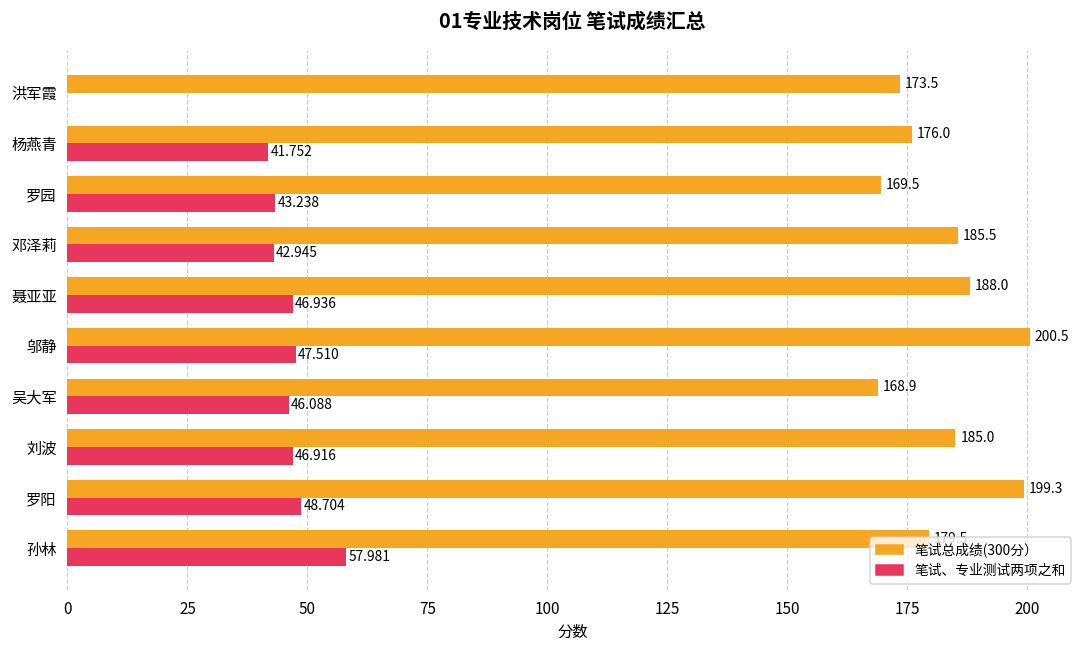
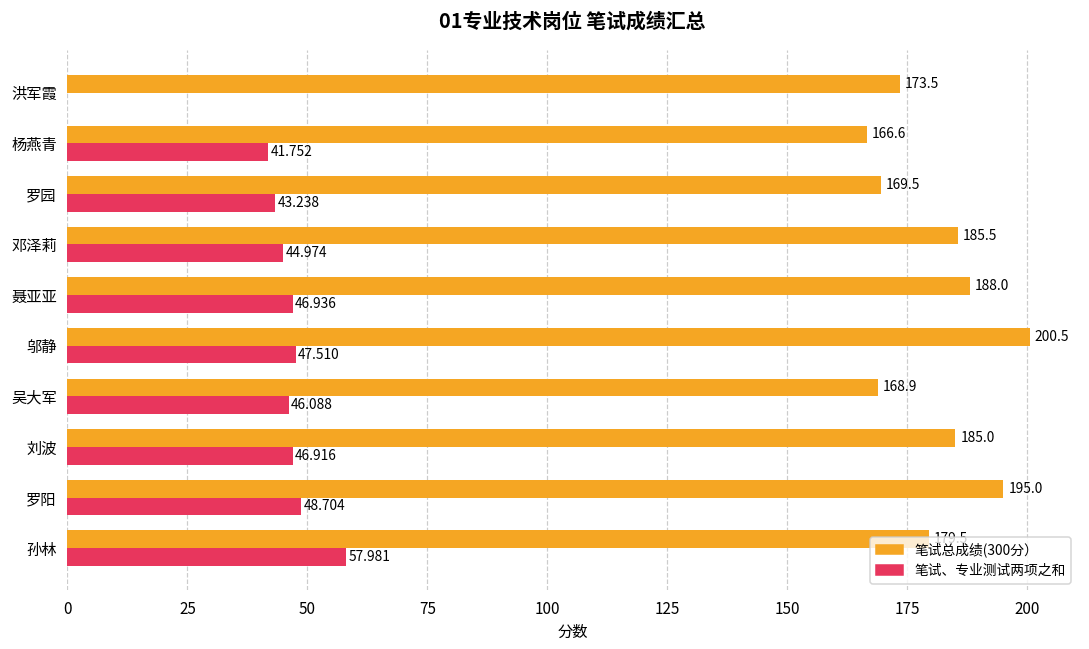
笔试总成绩(300分）, 杨燕青: 176.0 -> 166.6
笔试、专业测试两项之和, 邓泽莉: 42.945 -> 44.974
笔试总成绩(300分）, 罗阳: 199.3 -> 195.0
